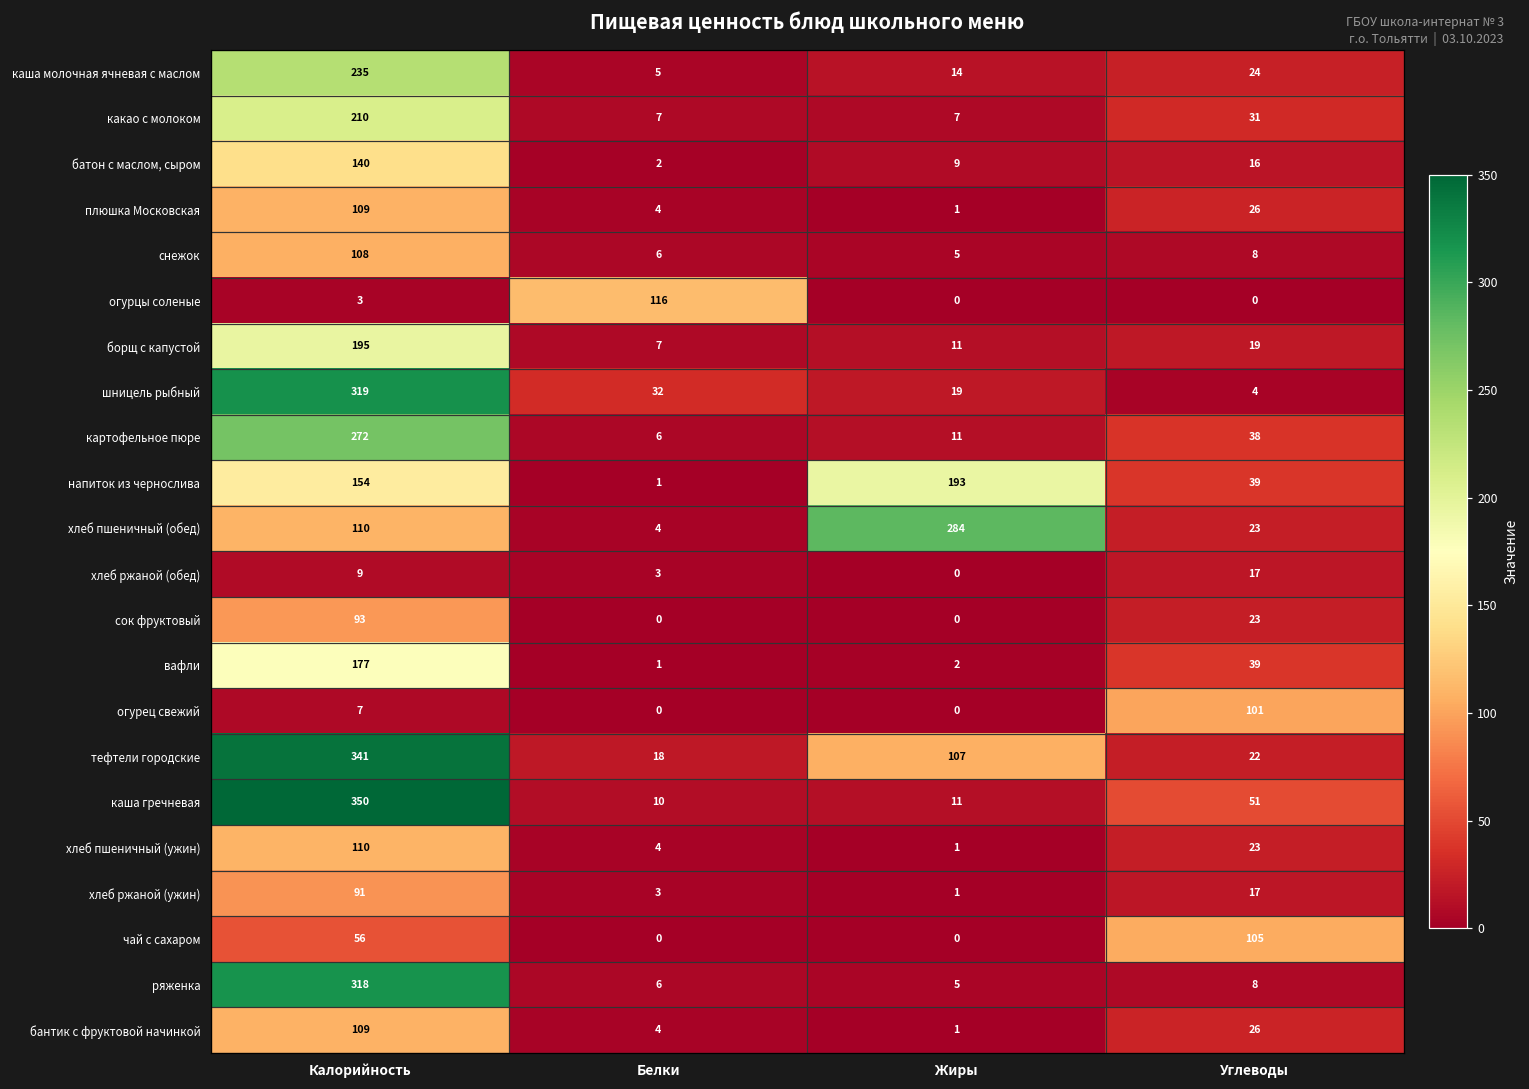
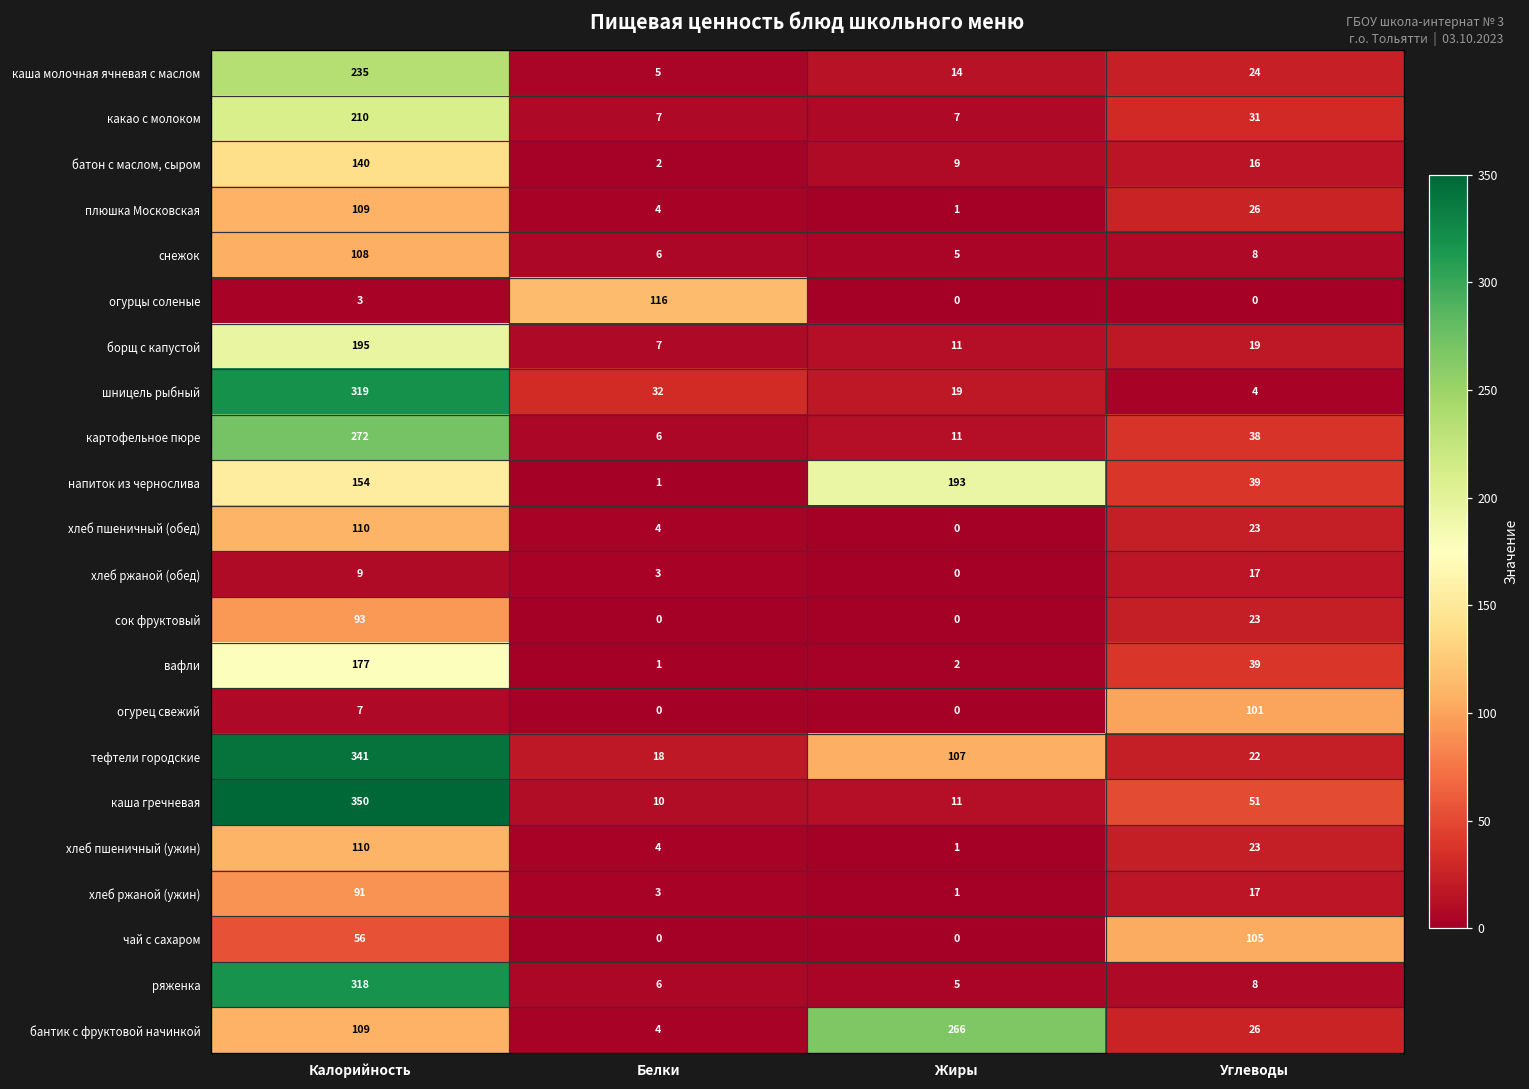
хлеб пшеничный (обед), Жиры: 284 -> 0
бантик с фруктовой начинкой, Жиры: 1 -> 266
